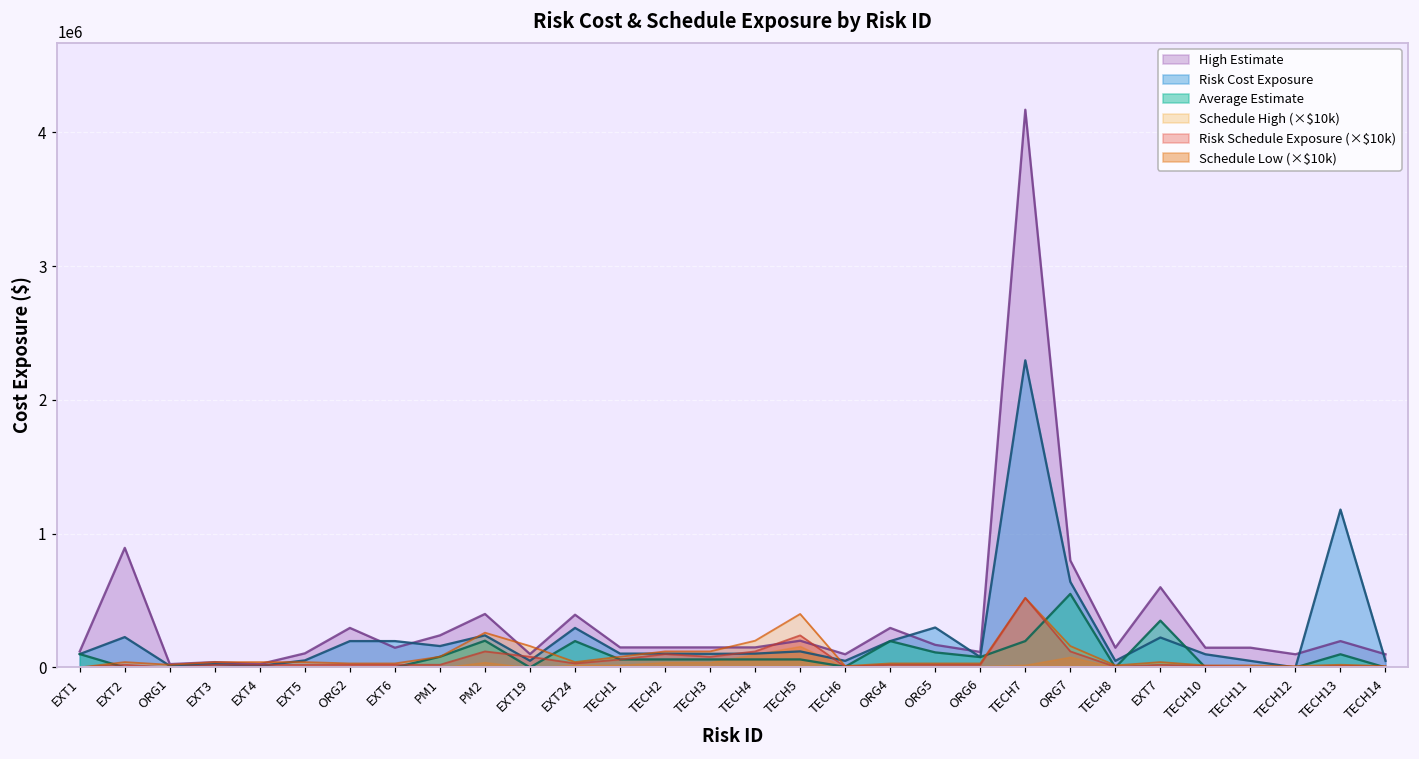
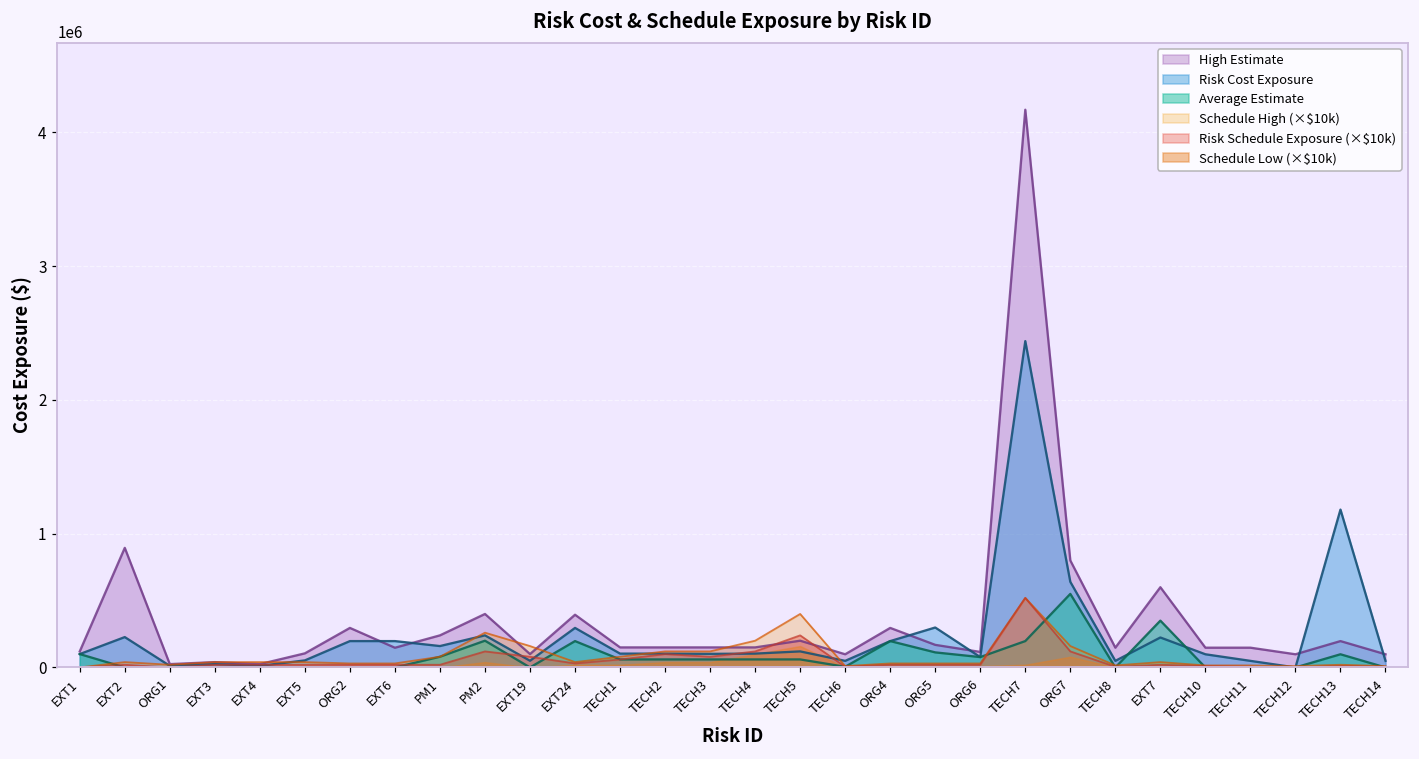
Risk Cost Exposure, TECH7: 2300000 -> 2440000
